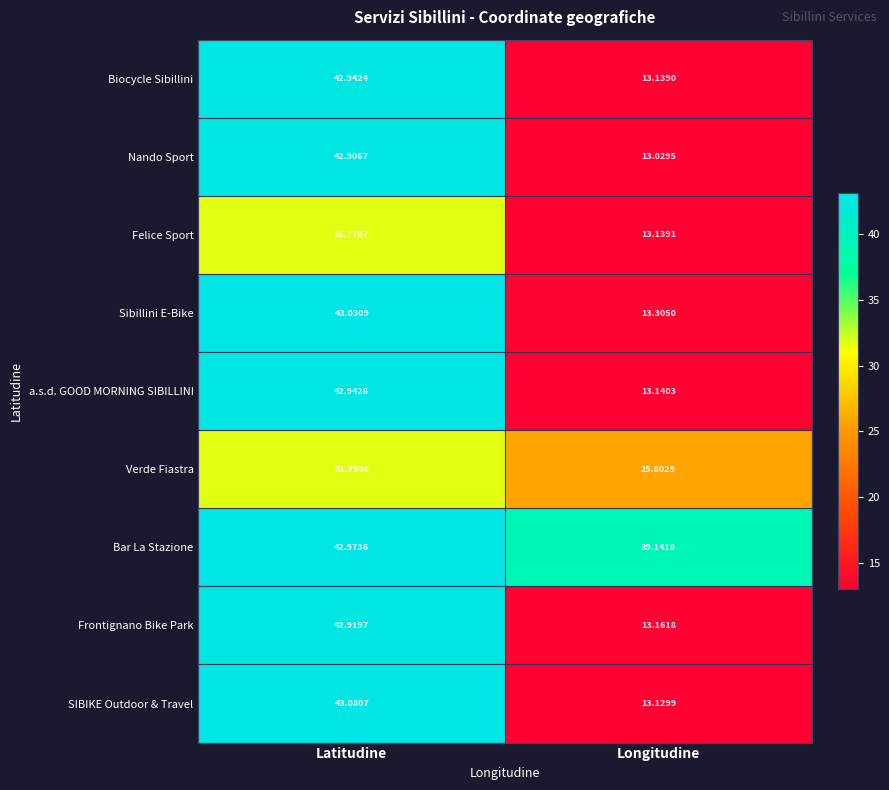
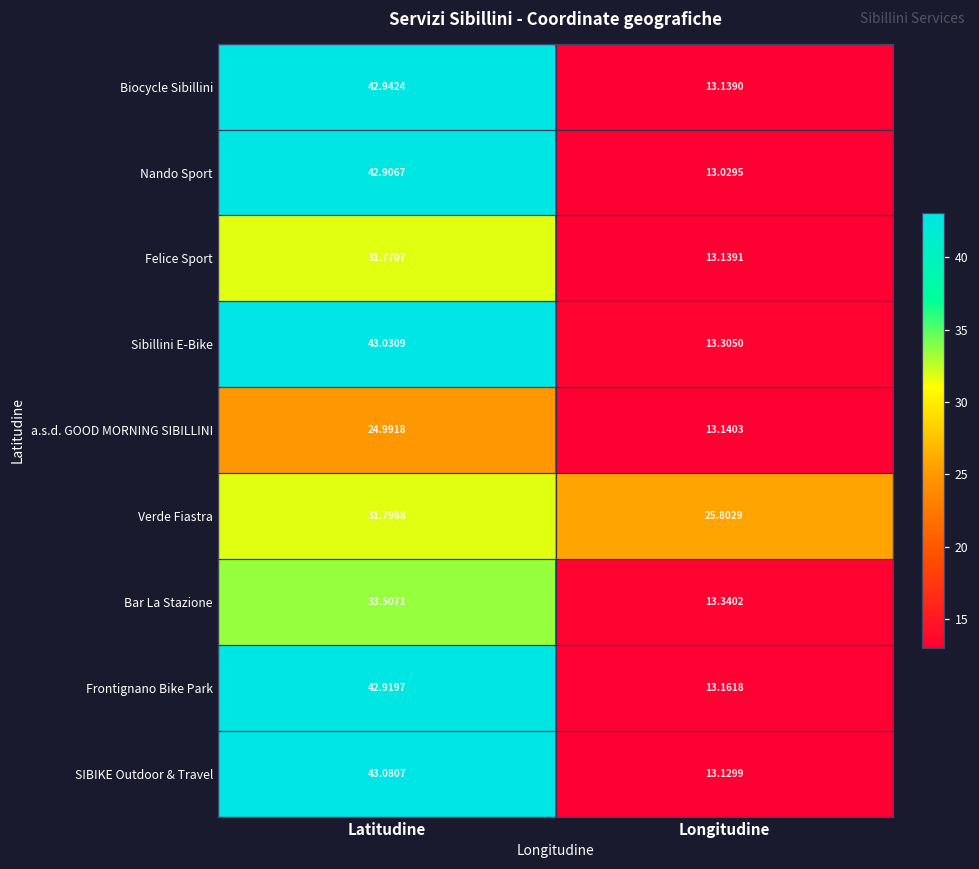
a.s.d. GOOD MORNING SIBILLINI, Latitudine: 42.9428 -> 24.9918
Bar La Stazione, Latitudine: 42.9736 -> 33.5071
Bar La Stazione, Longitudine: 39.1418 -> 13.3402
